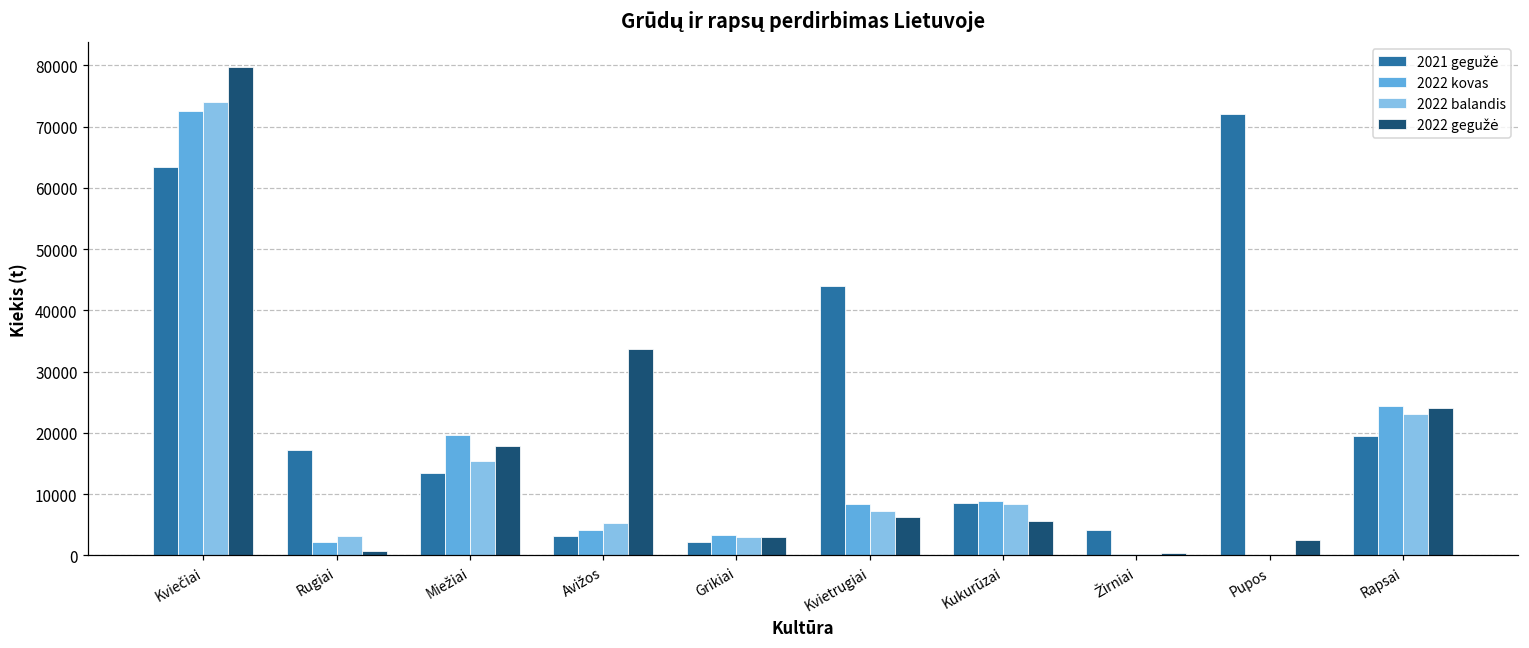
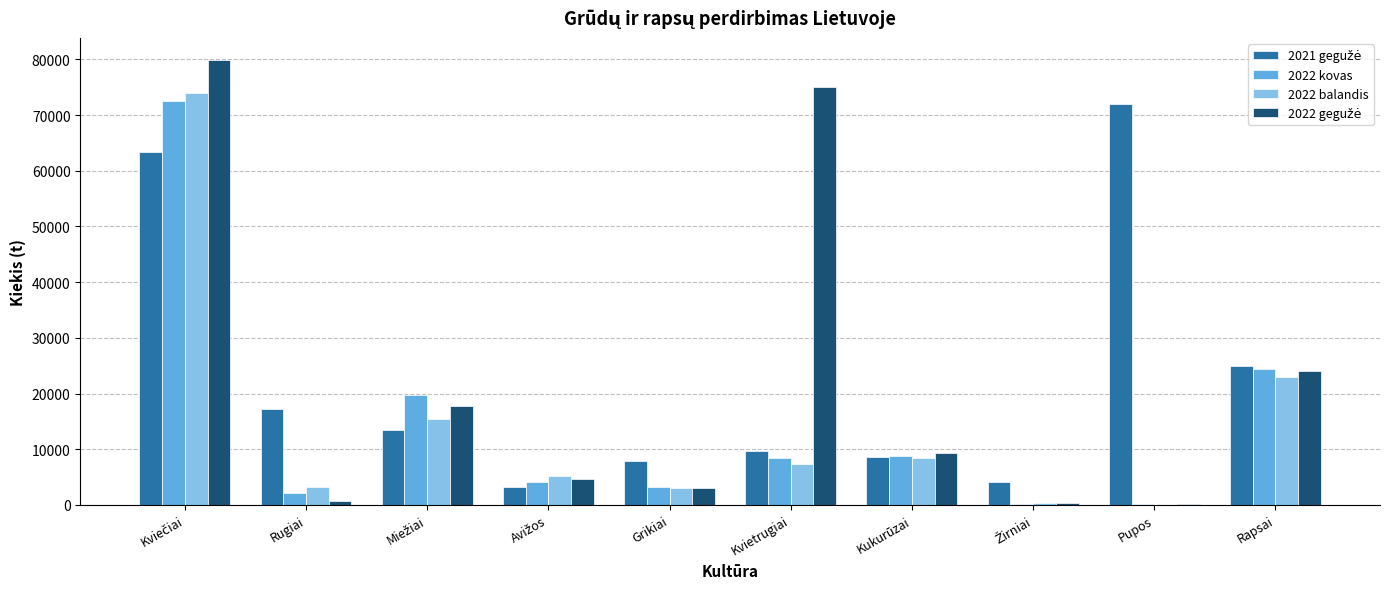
2022 gegužė, Avižos: 34000 -> 5000
2021 gegužė, Grikiai: 2000 -> 8000
2021 gegužė, Kvietrugiai: 44000 -> 10000
2022 gegužė, Kvietrugiai: 6000 -> 75000
2022 gegužė, Kukurūzai: 6000 -> 9000
2022 gegužė, Pupos: 3000 -> 0
2021 gegužė, Rapsai: 19000 -> 25000
